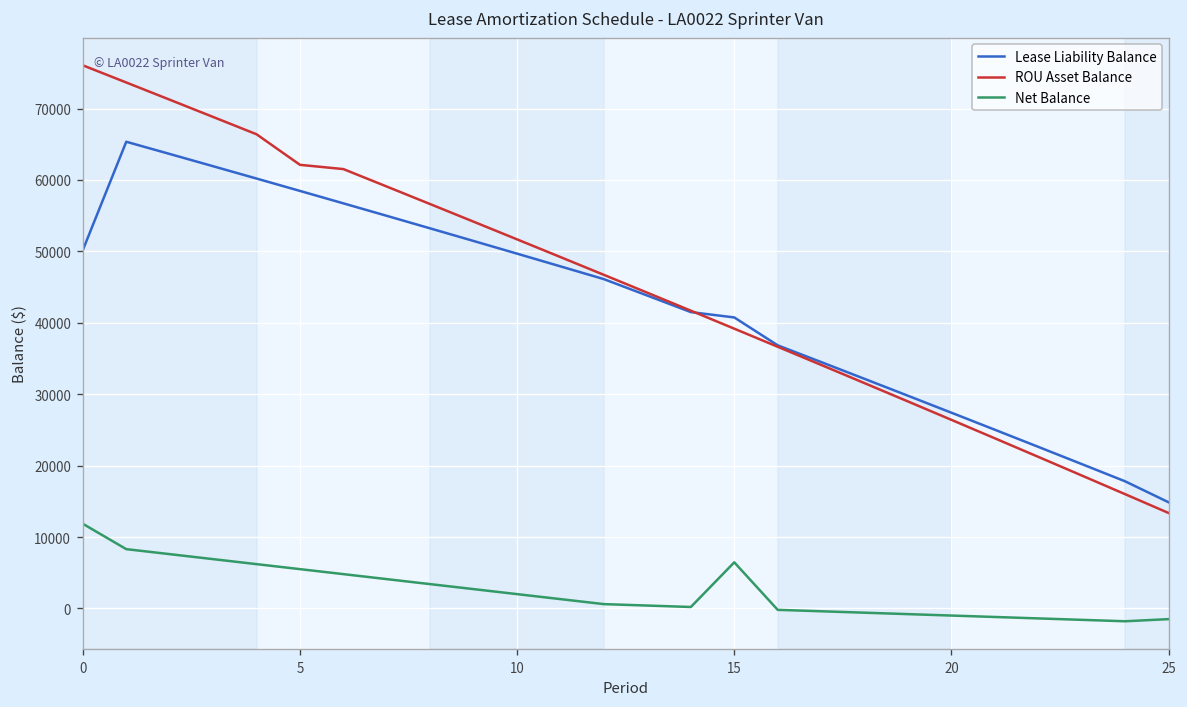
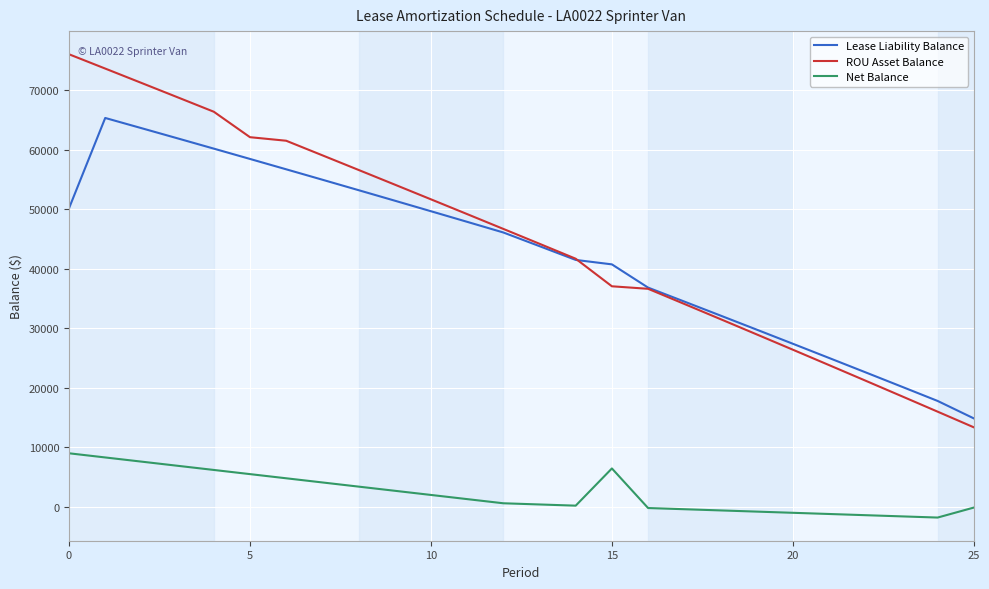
Net Balance, 0: 12000 -> 9000
ROU Asset Balance, 15: 39000 -> 37000
Net Balance, 25: -2000 -> 0
